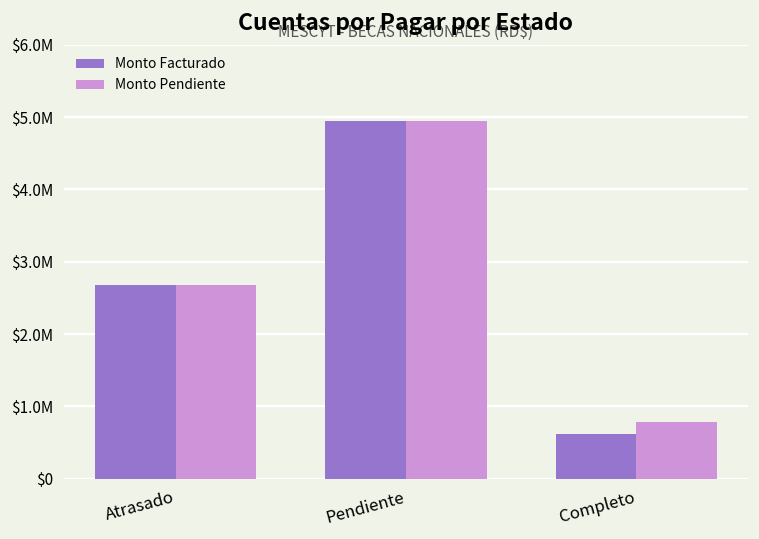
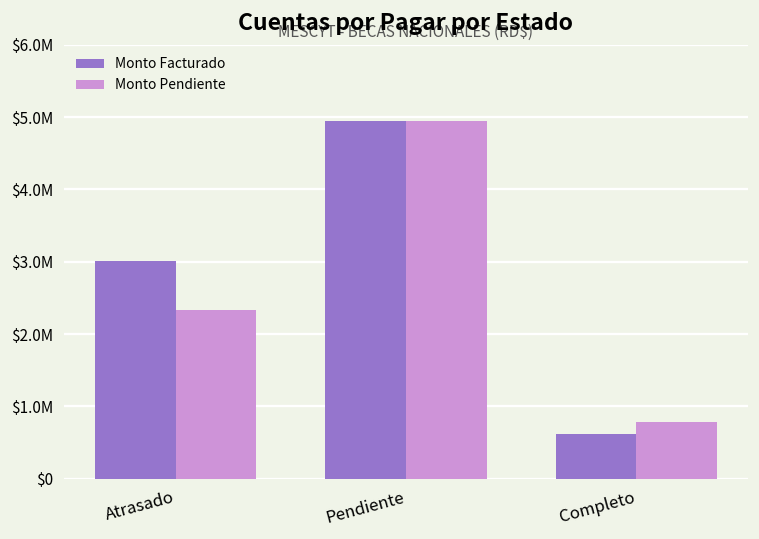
Monto Facturado, Atrasado: $2700000 -> $3000000
Monto Pendiente, Atrasado: $2700000 -> $2300000
